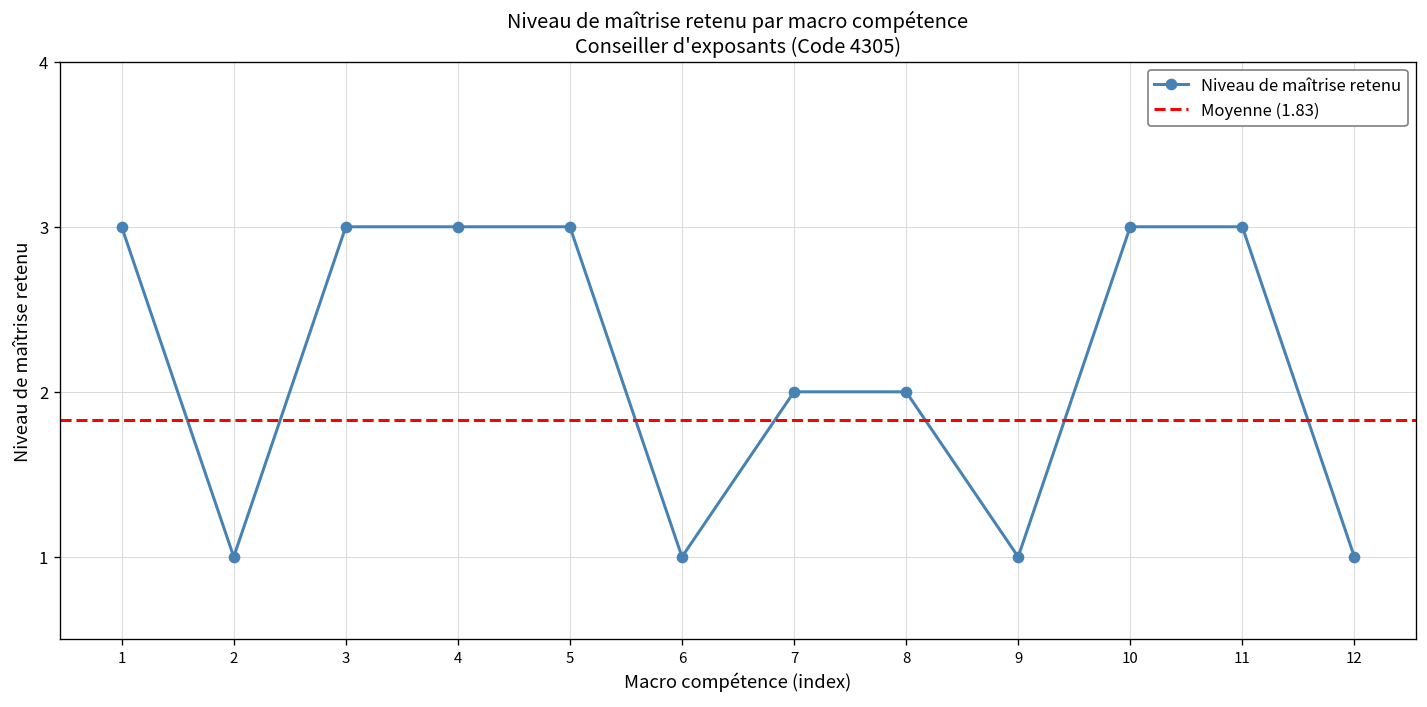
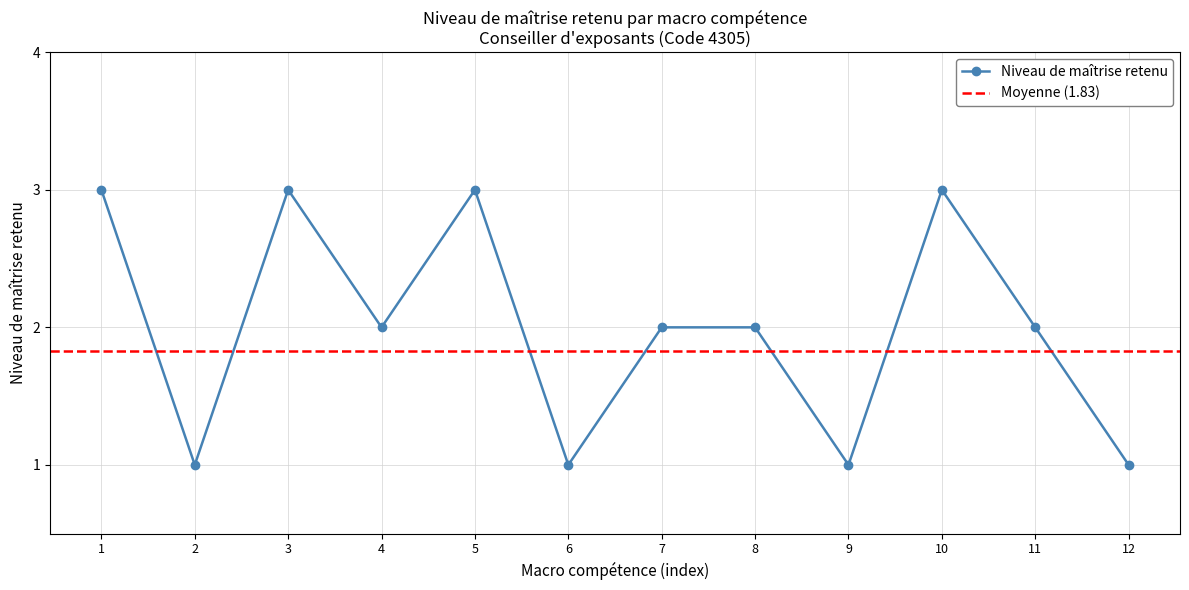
4: 3 -> 2
11: 3 -> 2
